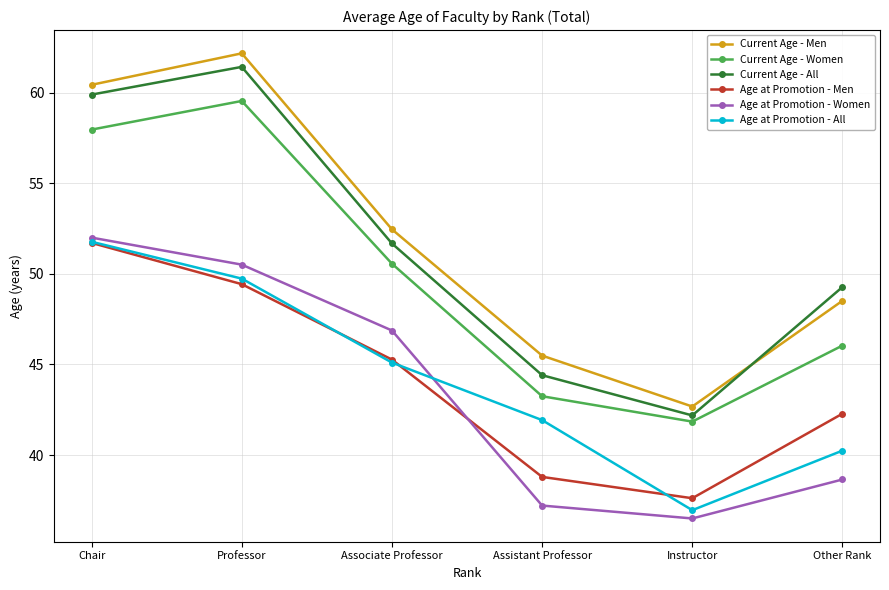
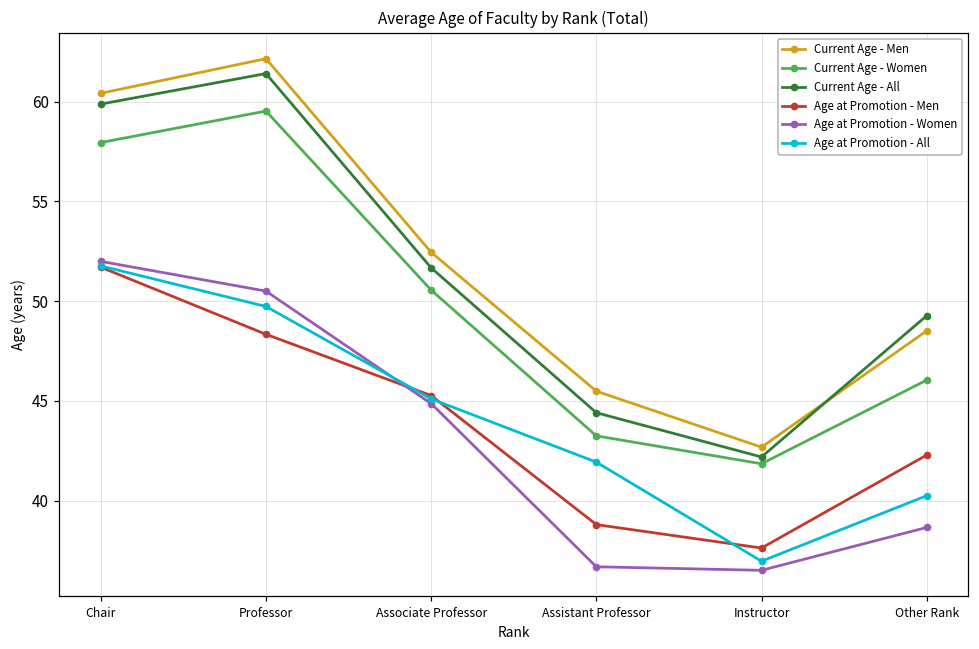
Age at Promotion - Men, Professor: 49.4 -> 48.3
Age at Promotion - Women, Associate Professor: 46.9 -> 44.9
Age at Promotion - Women, Assistant Professor: 37.2 -> 36.7
